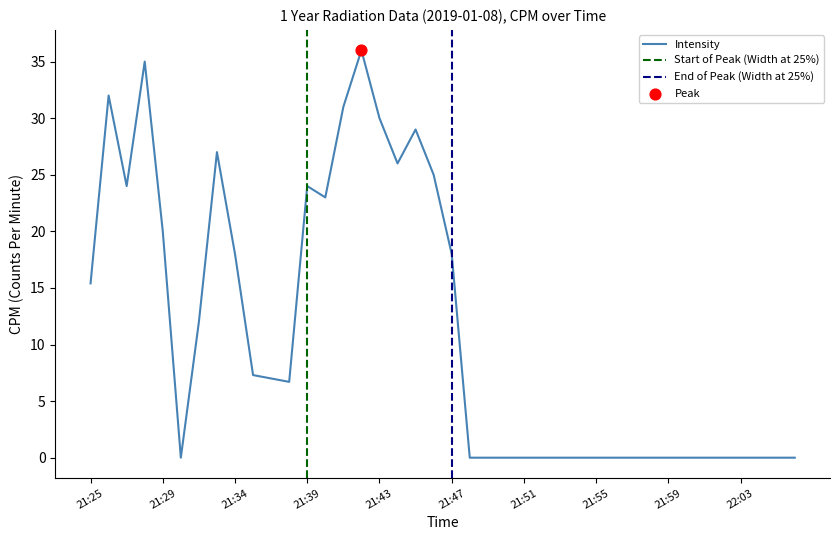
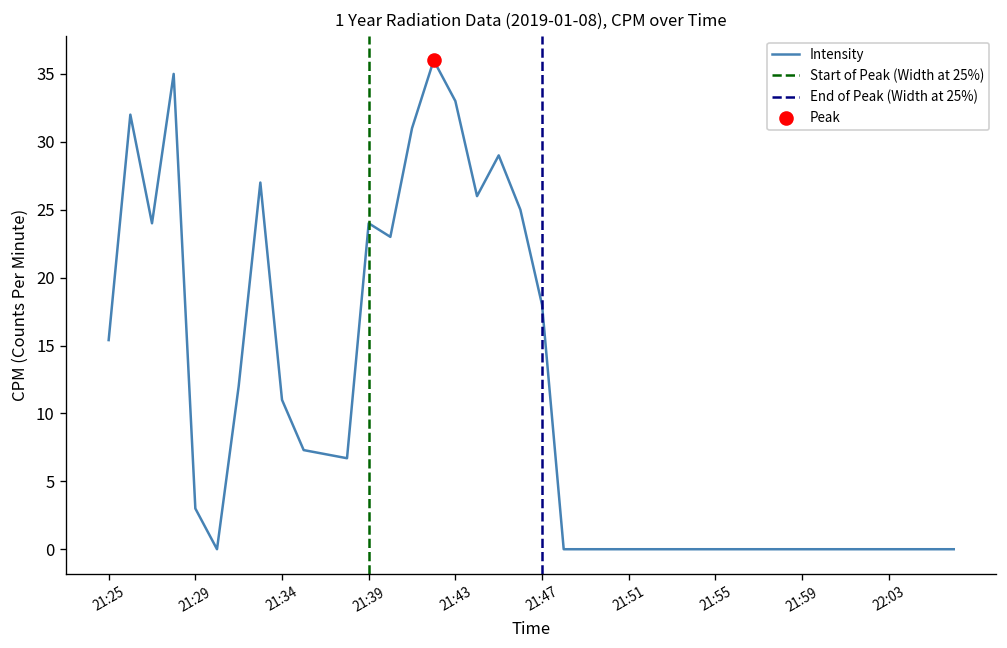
Intensity, 21:29: 20 -> 3
Intensity, 21:34: 18 -> 11
Intensity, 21:43: 30 -> 33
